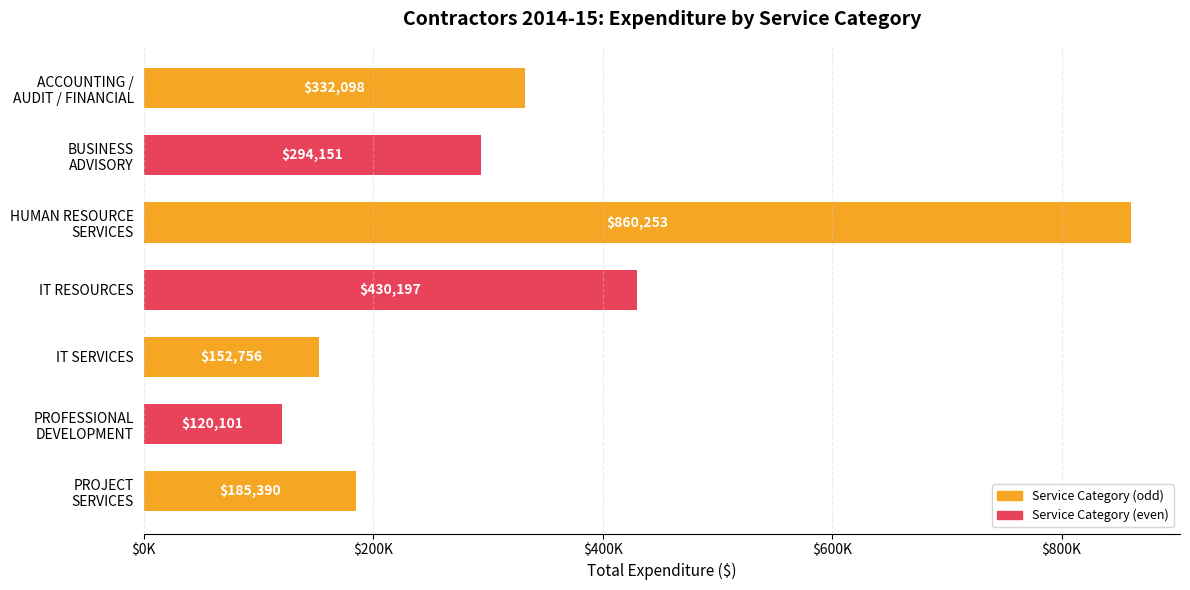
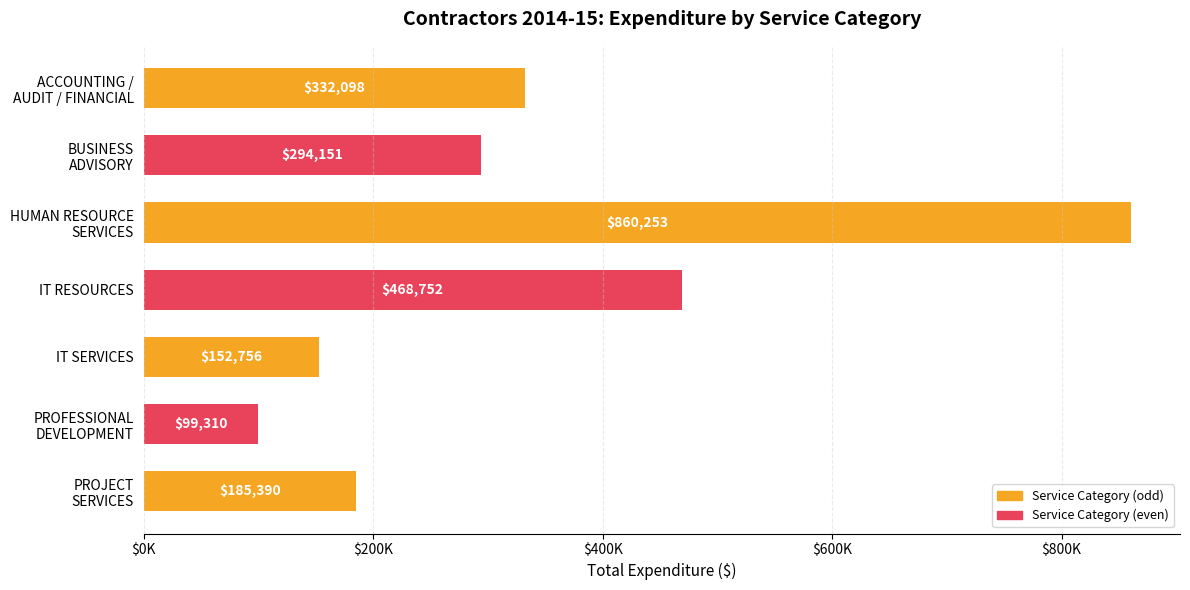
IT RESOURCES: $430,197 -> $468,752
PROFESSIONAL DEVELOPMENT: $120,101 -> $99,310
